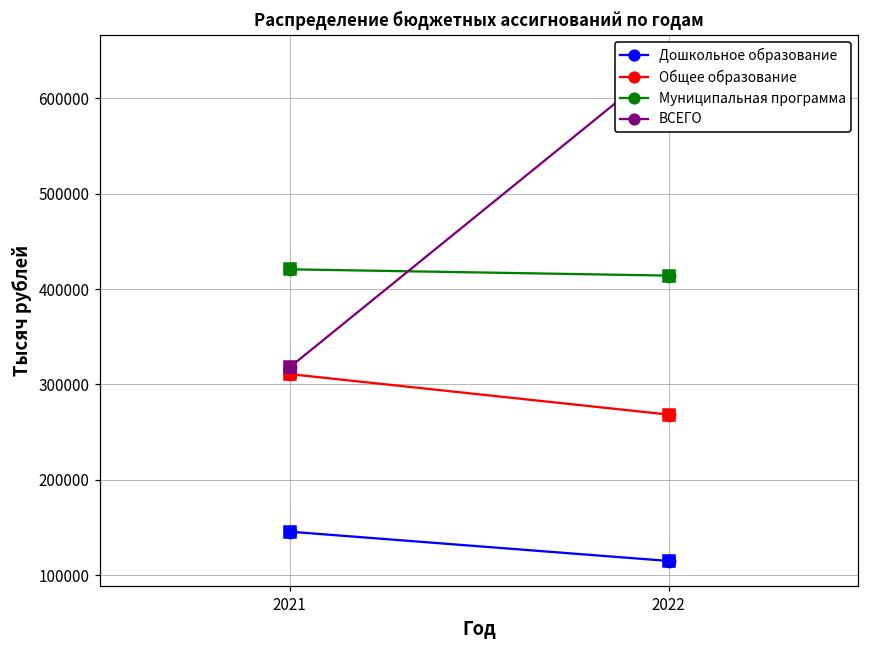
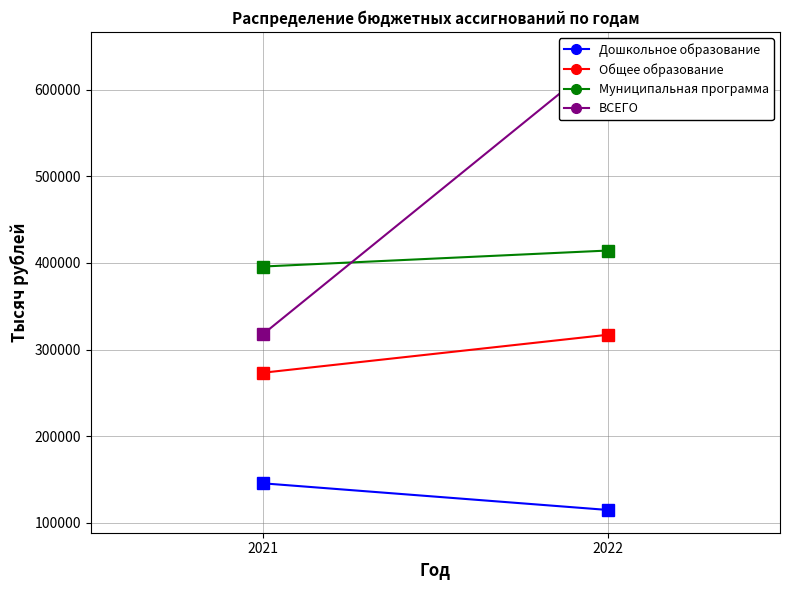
Общее образование, 2021: 310000 -> 270000
Муниципальная программа, 2021: 420000 -> 400000
Общее образование, 2022: 270000 -> 320000
